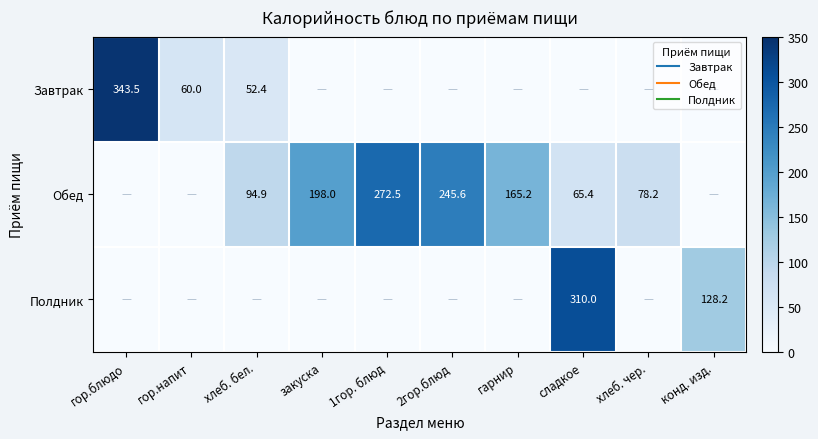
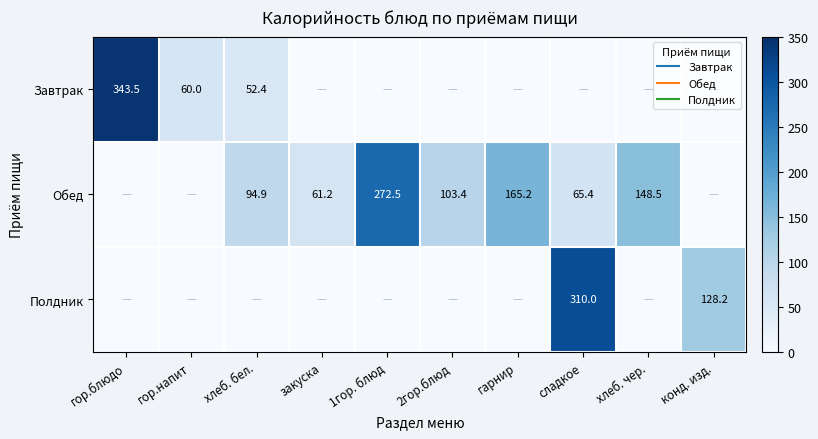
Обед, закуска: 198.0 -> 61.2
Обед, 2гор.блюд: 245.6 -> 103.4
Обед, хлеб. чер.: 78.2 -> 148.5
